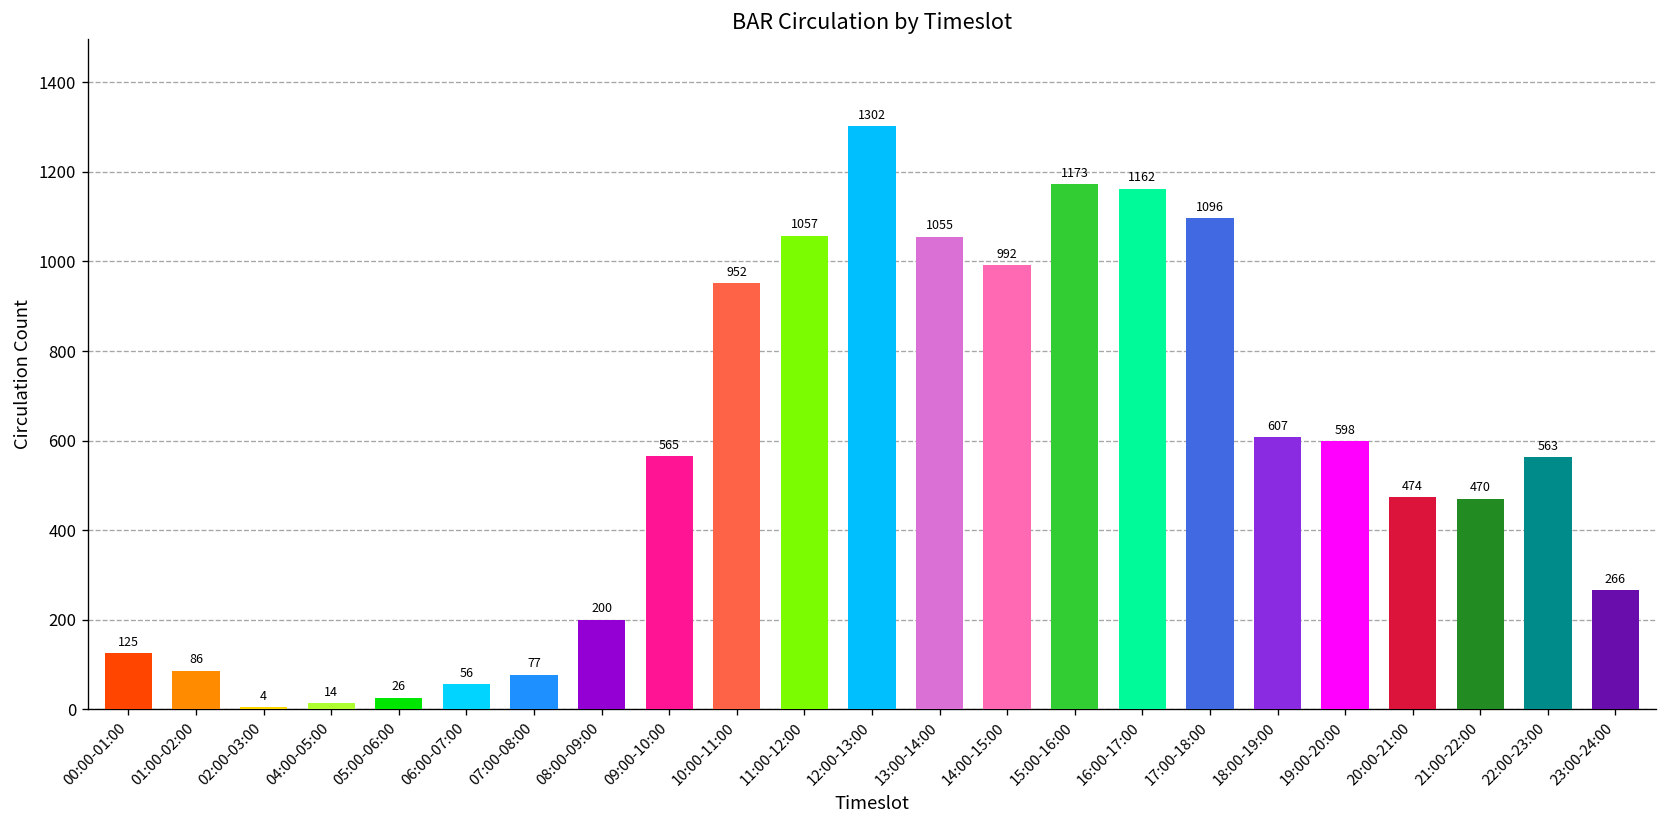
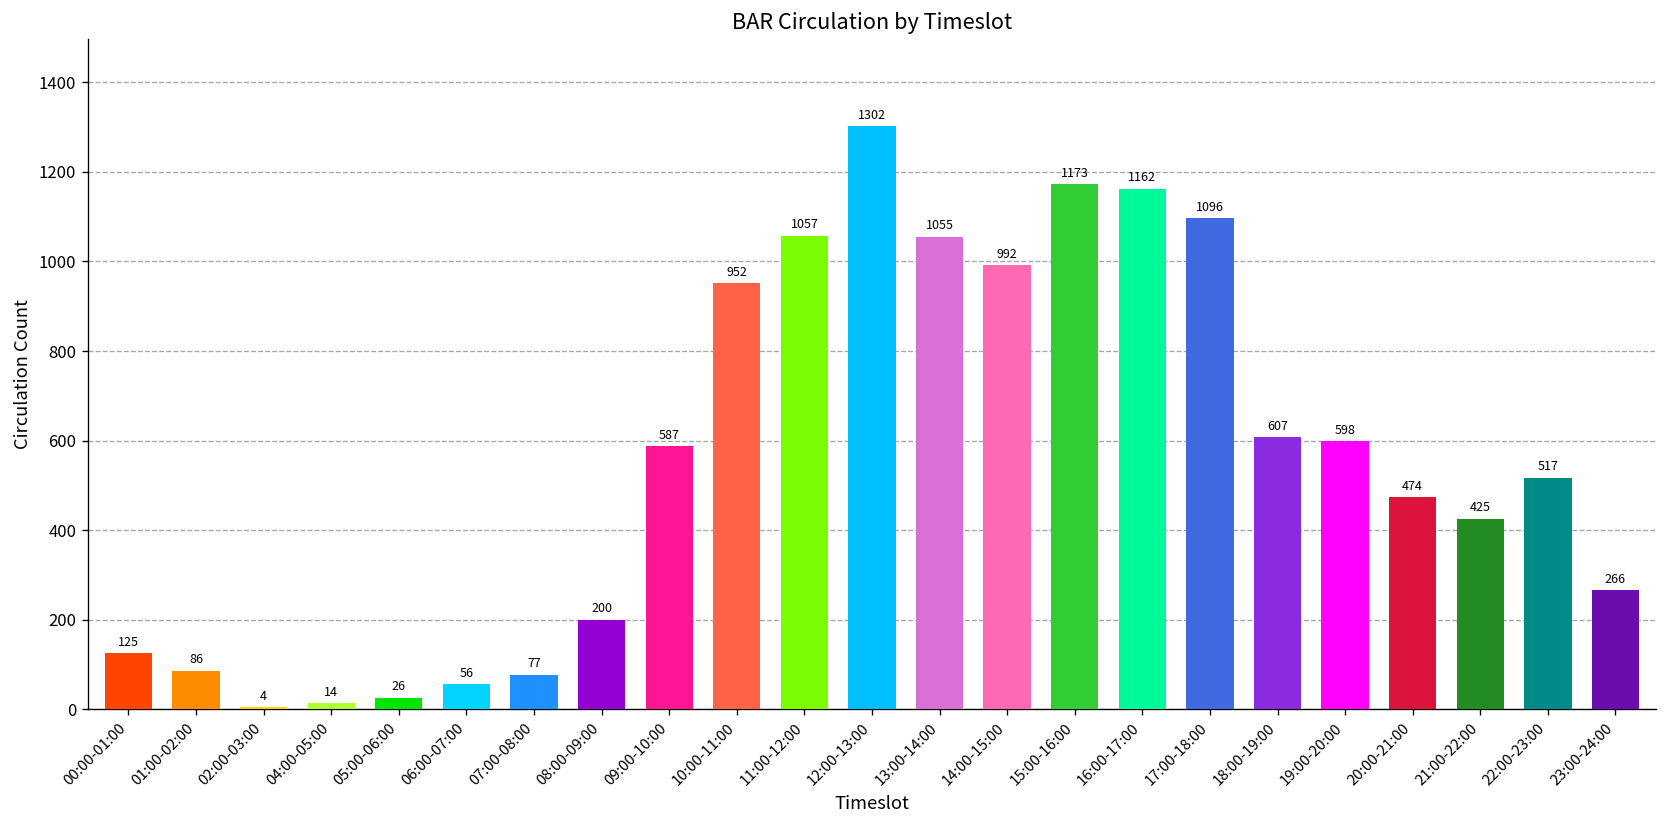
09:00-10:00: 565 -> 587
21:00-22:00: 470 -> 425
22:00-23:00: 563 -> 517
